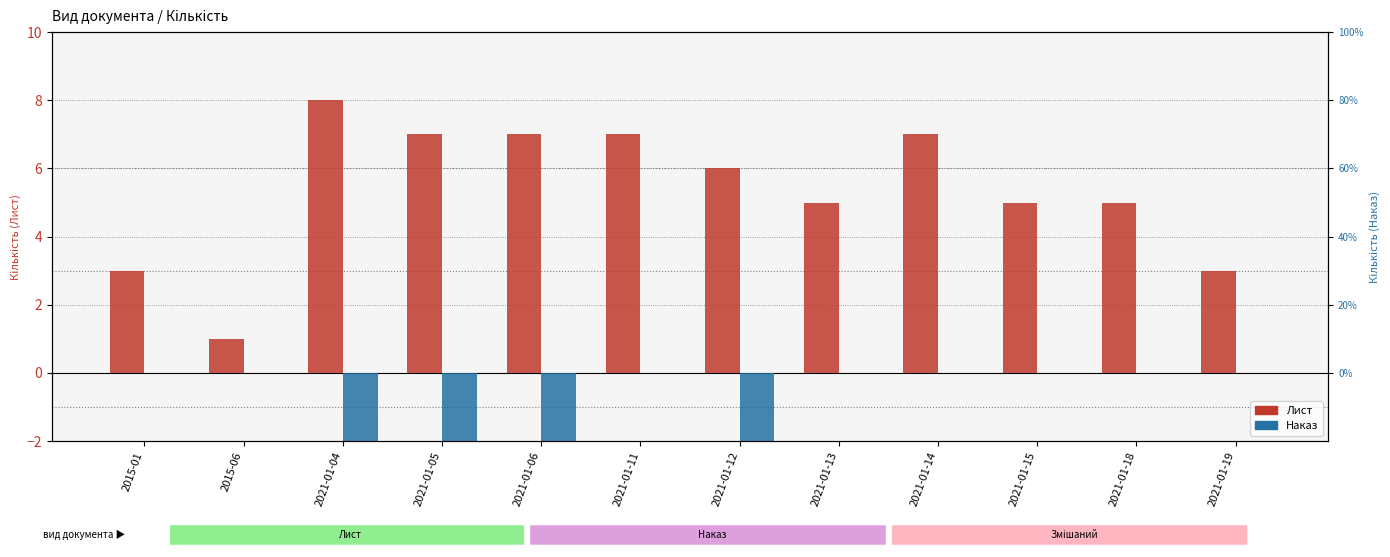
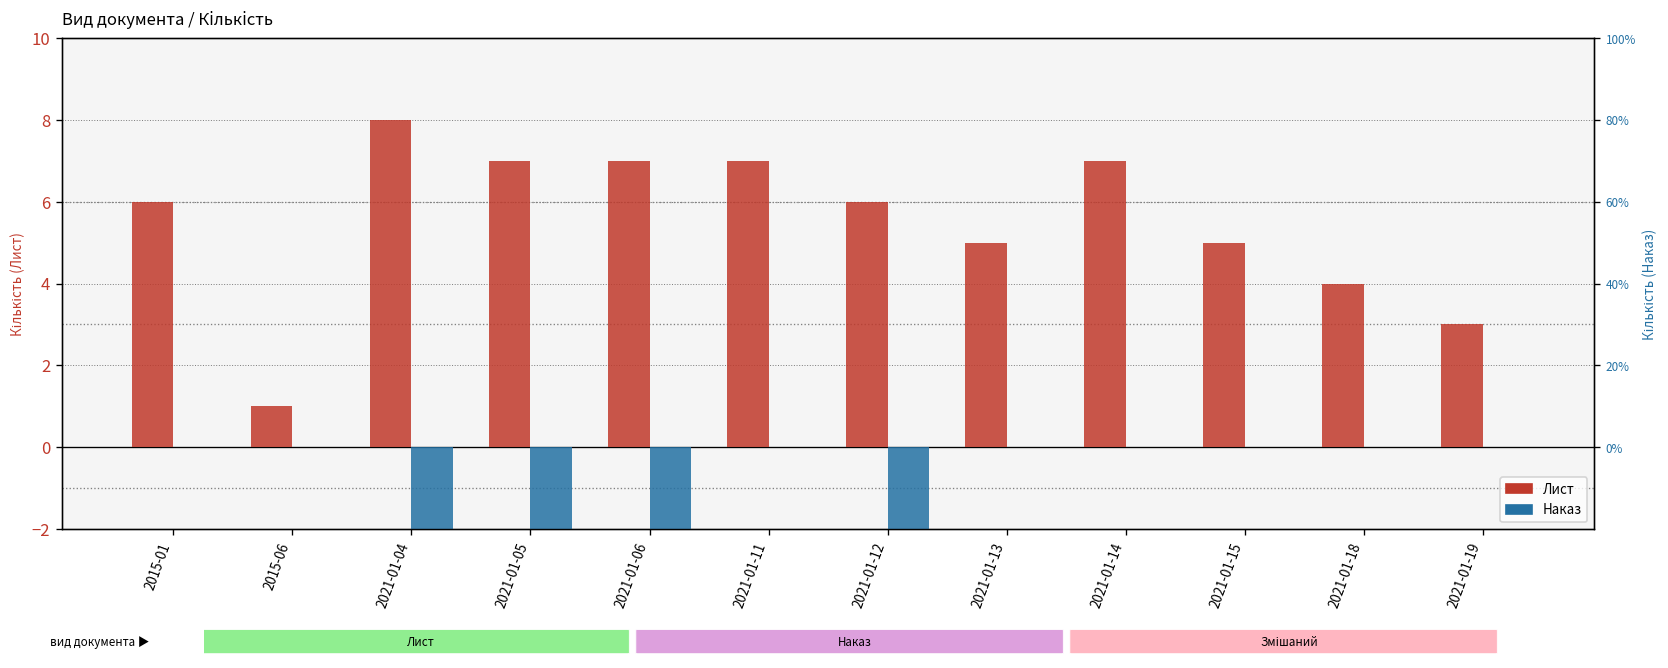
Лист, 2015-01: 3 -> 6
Лист, 2021-01-18: 5 -> 4
